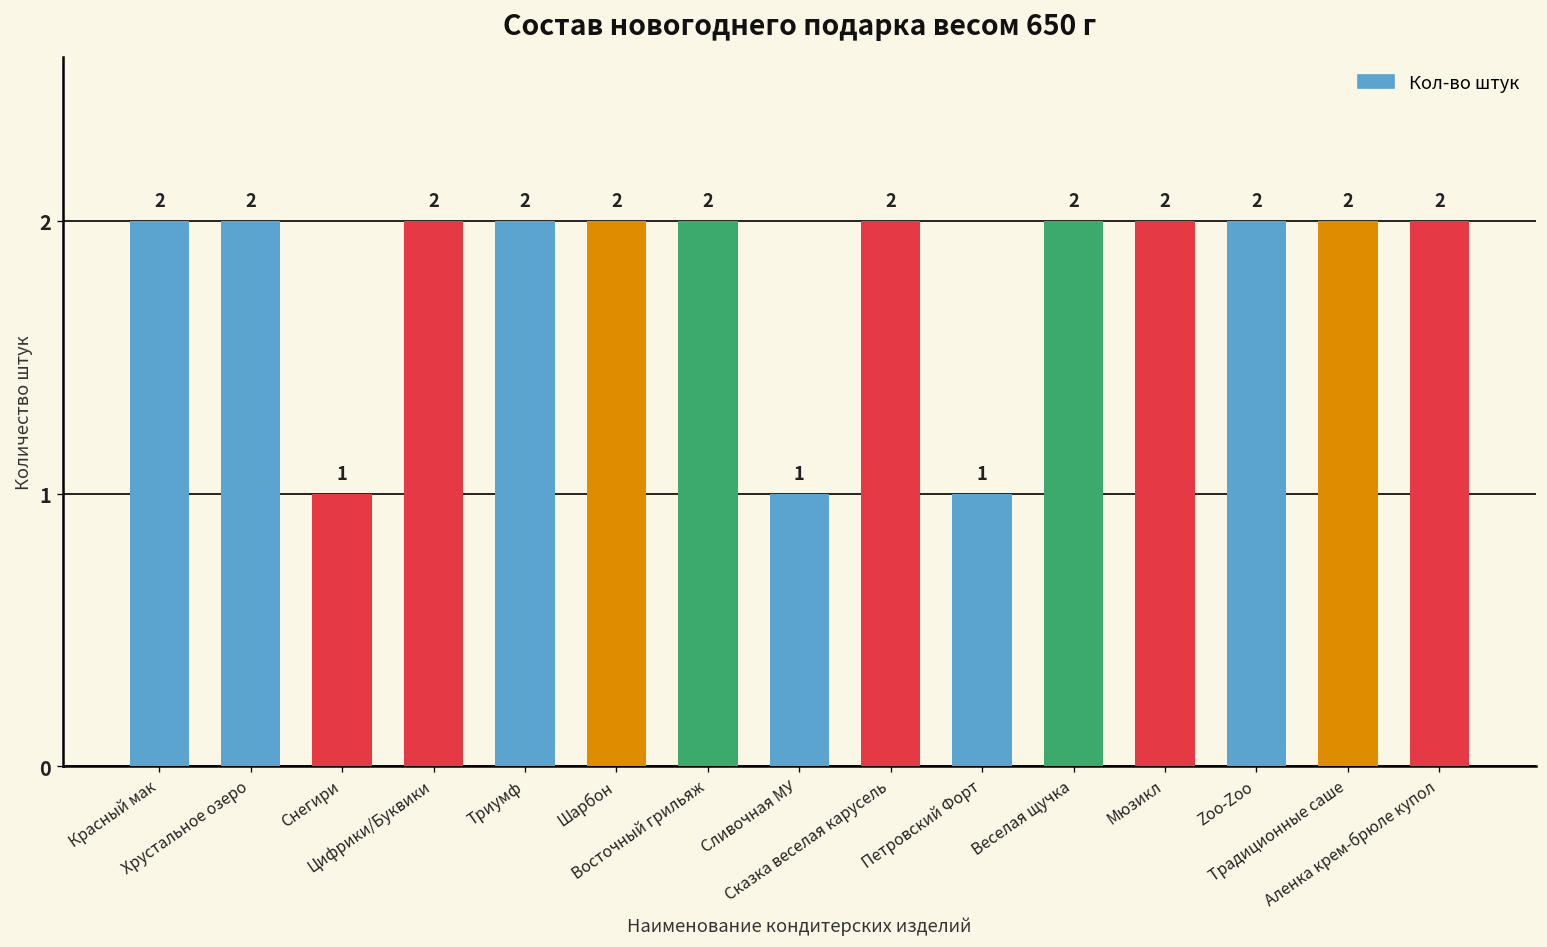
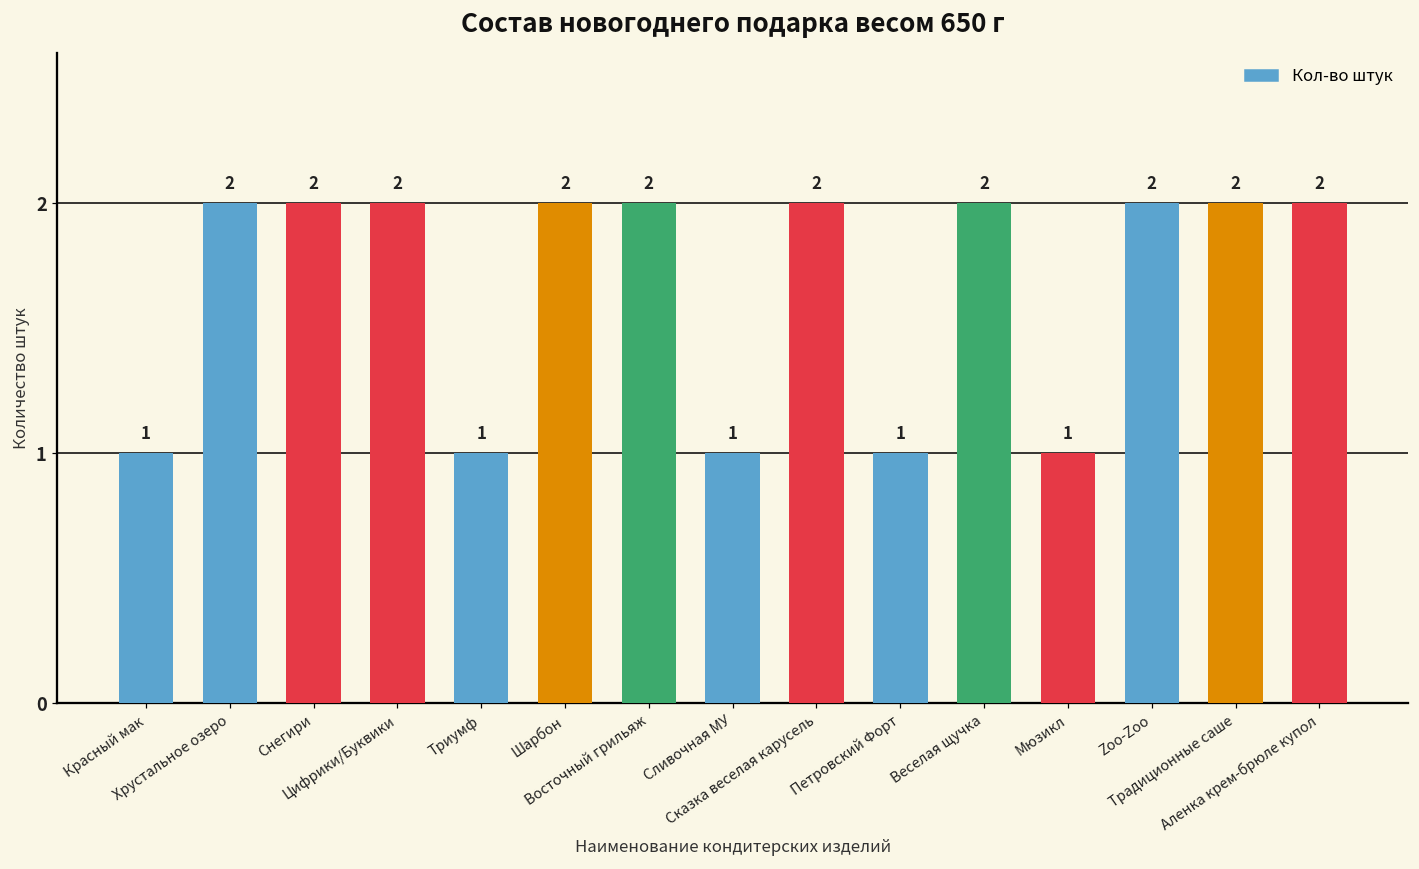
Красный мак: 2 -> 1
Снегири: 1 -> 2
Триумф: 2 -> 1
Мюзикл: 2 -> 1
